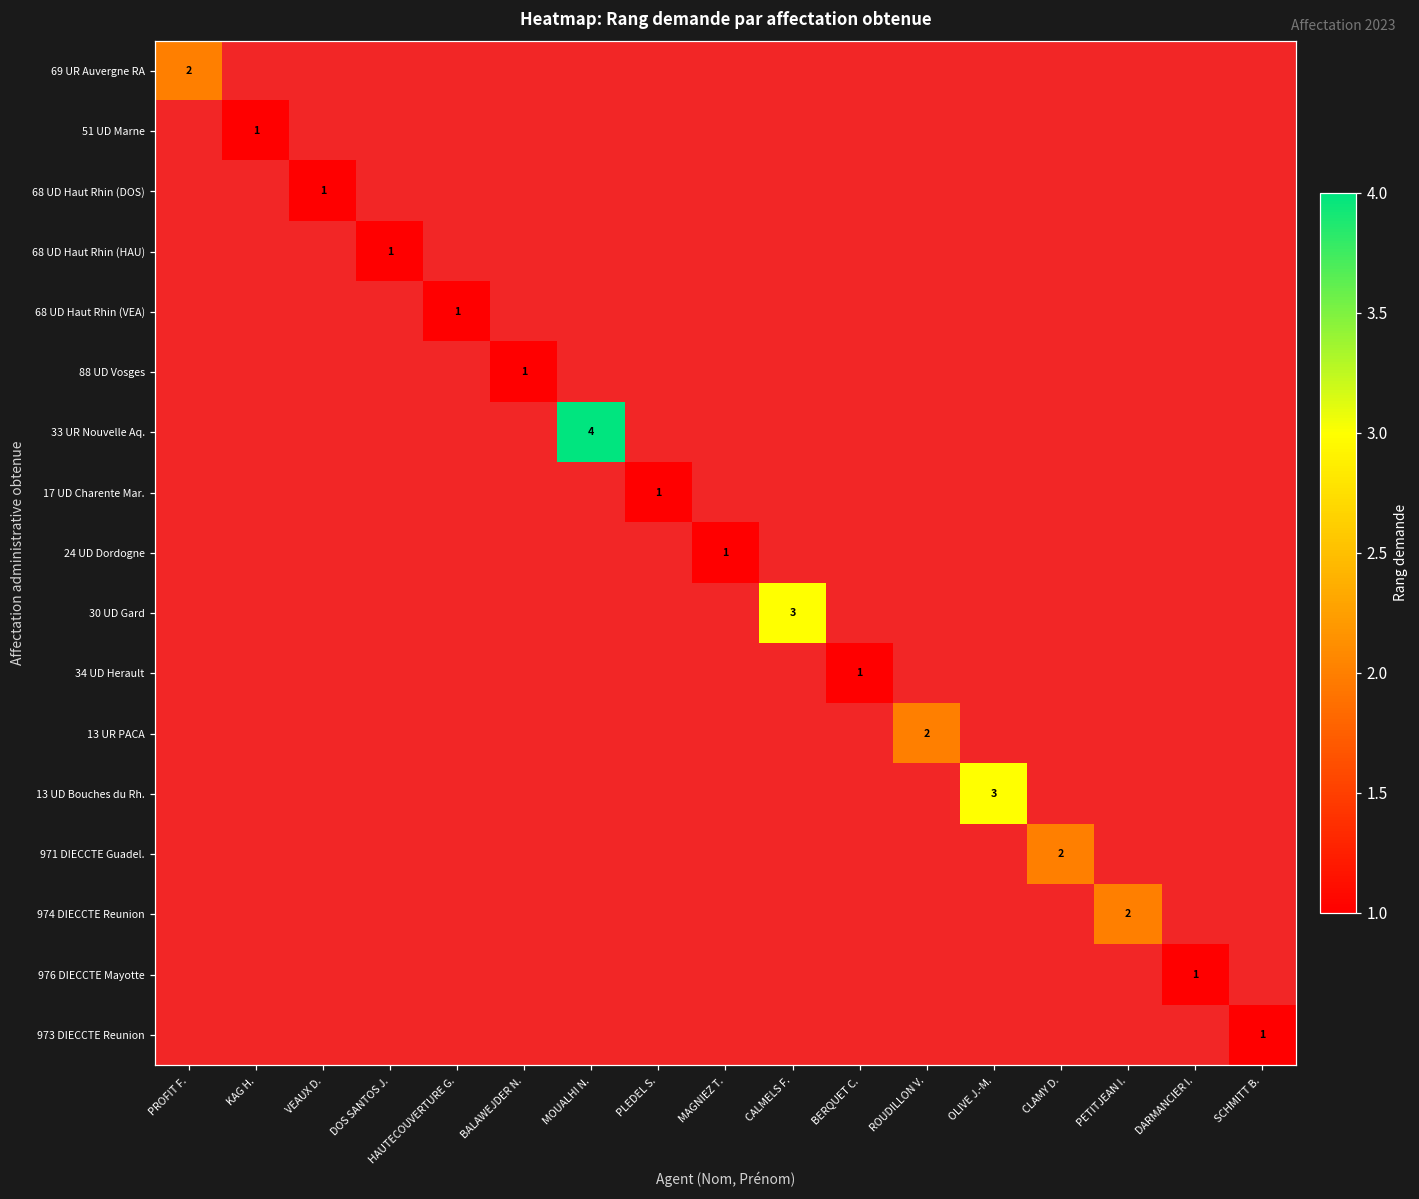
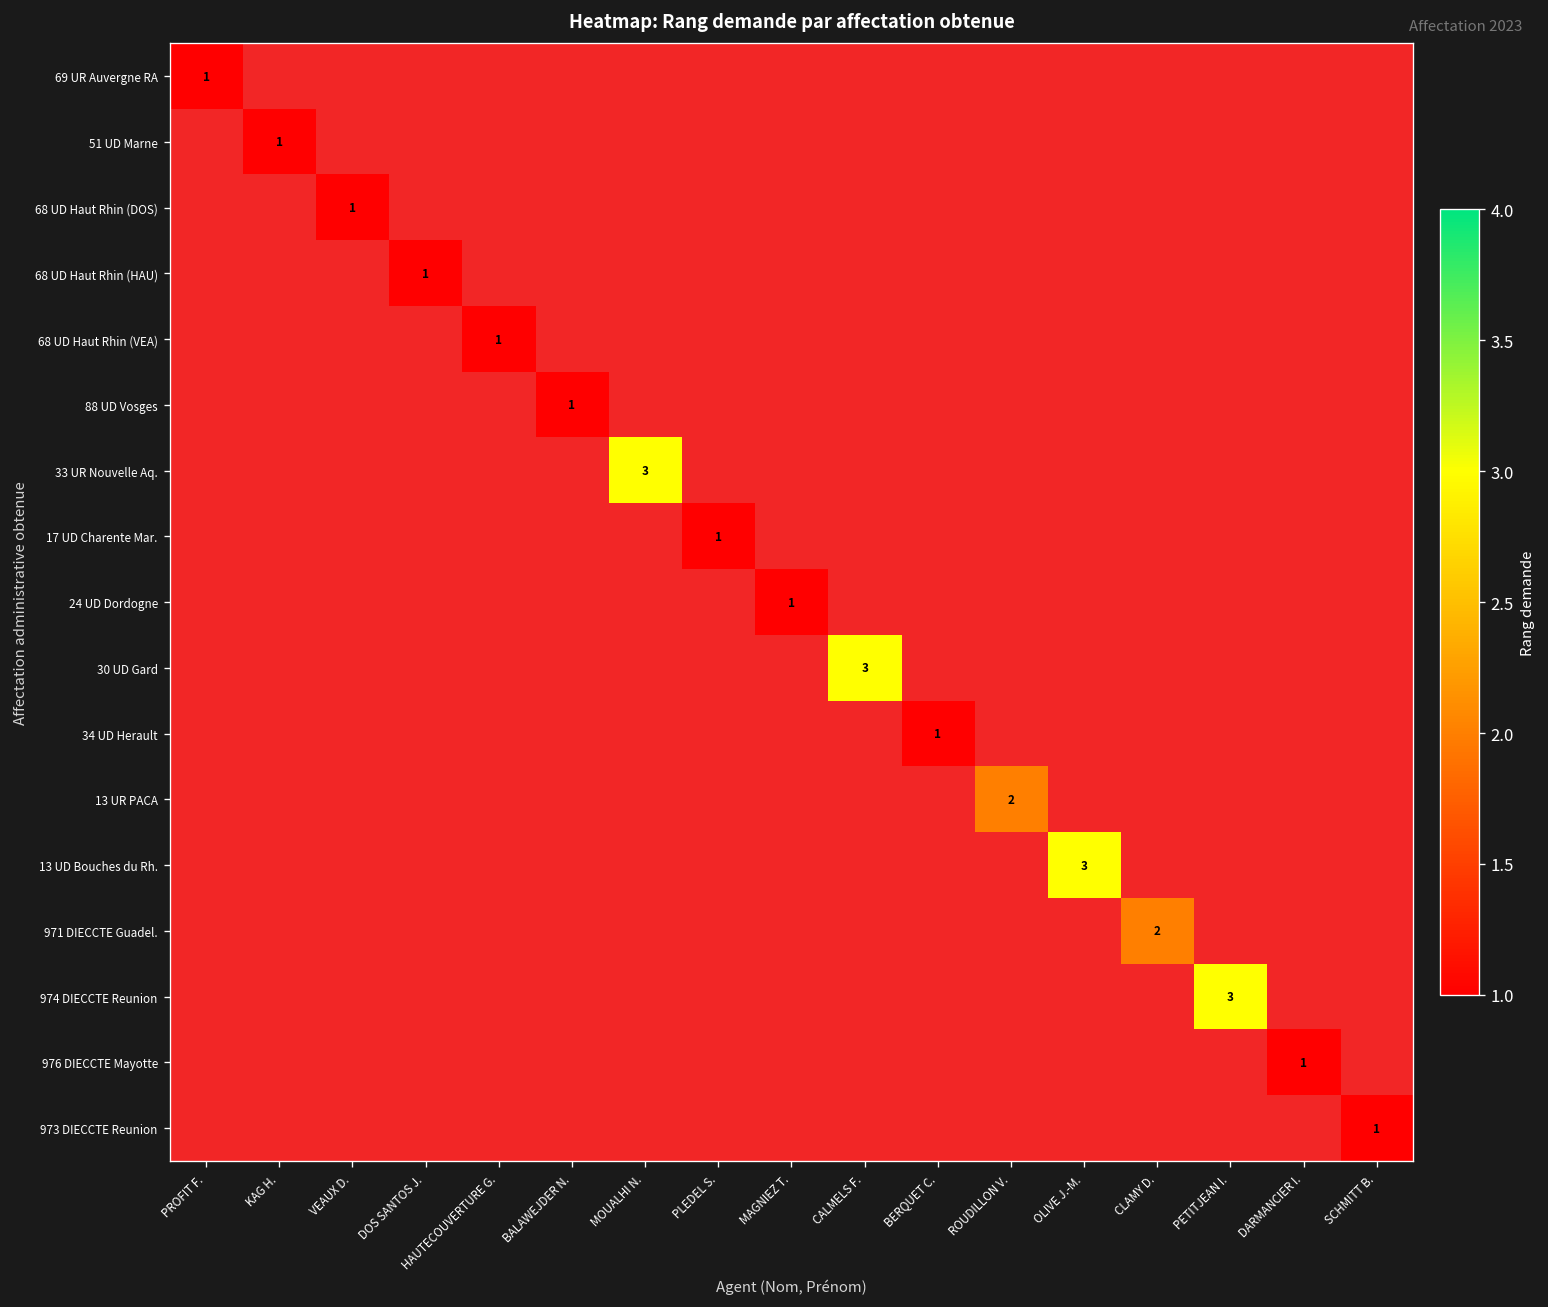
69 UR Auvergne RA, PROFIT F.: 2 -> 1
33 UR Nouvelle Aq., MOUALHI N.: 4 -> 3
974 DIECCTE Reunion, PETITJEAN I.: 2 -> 3
